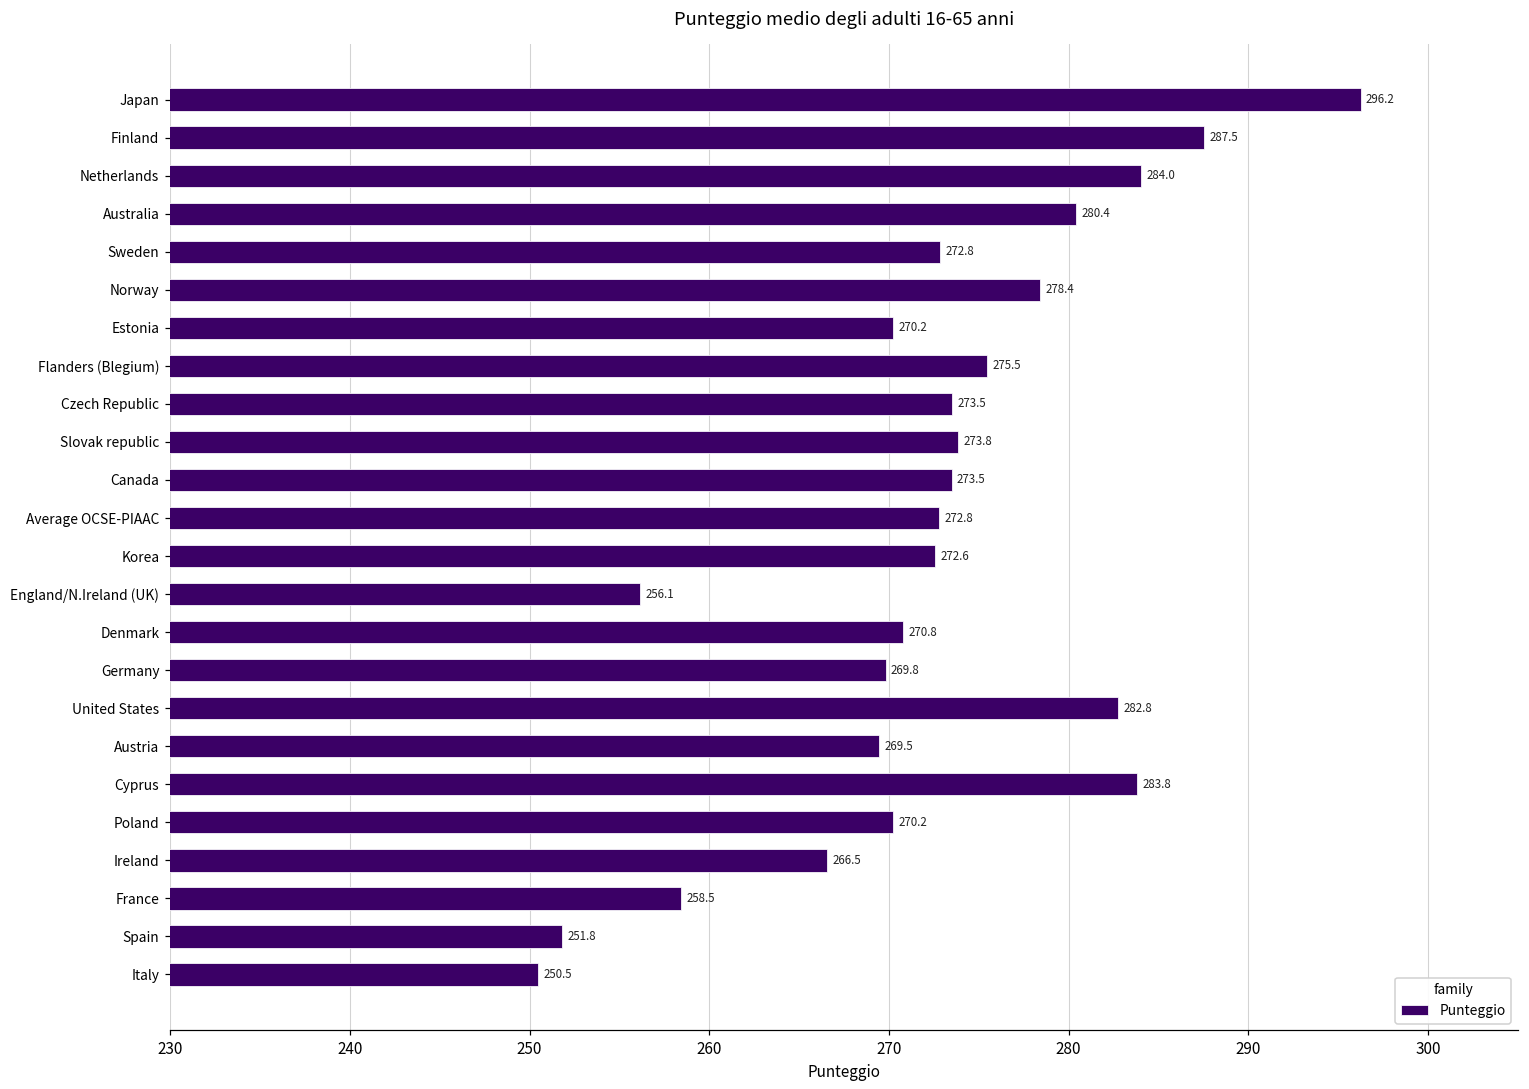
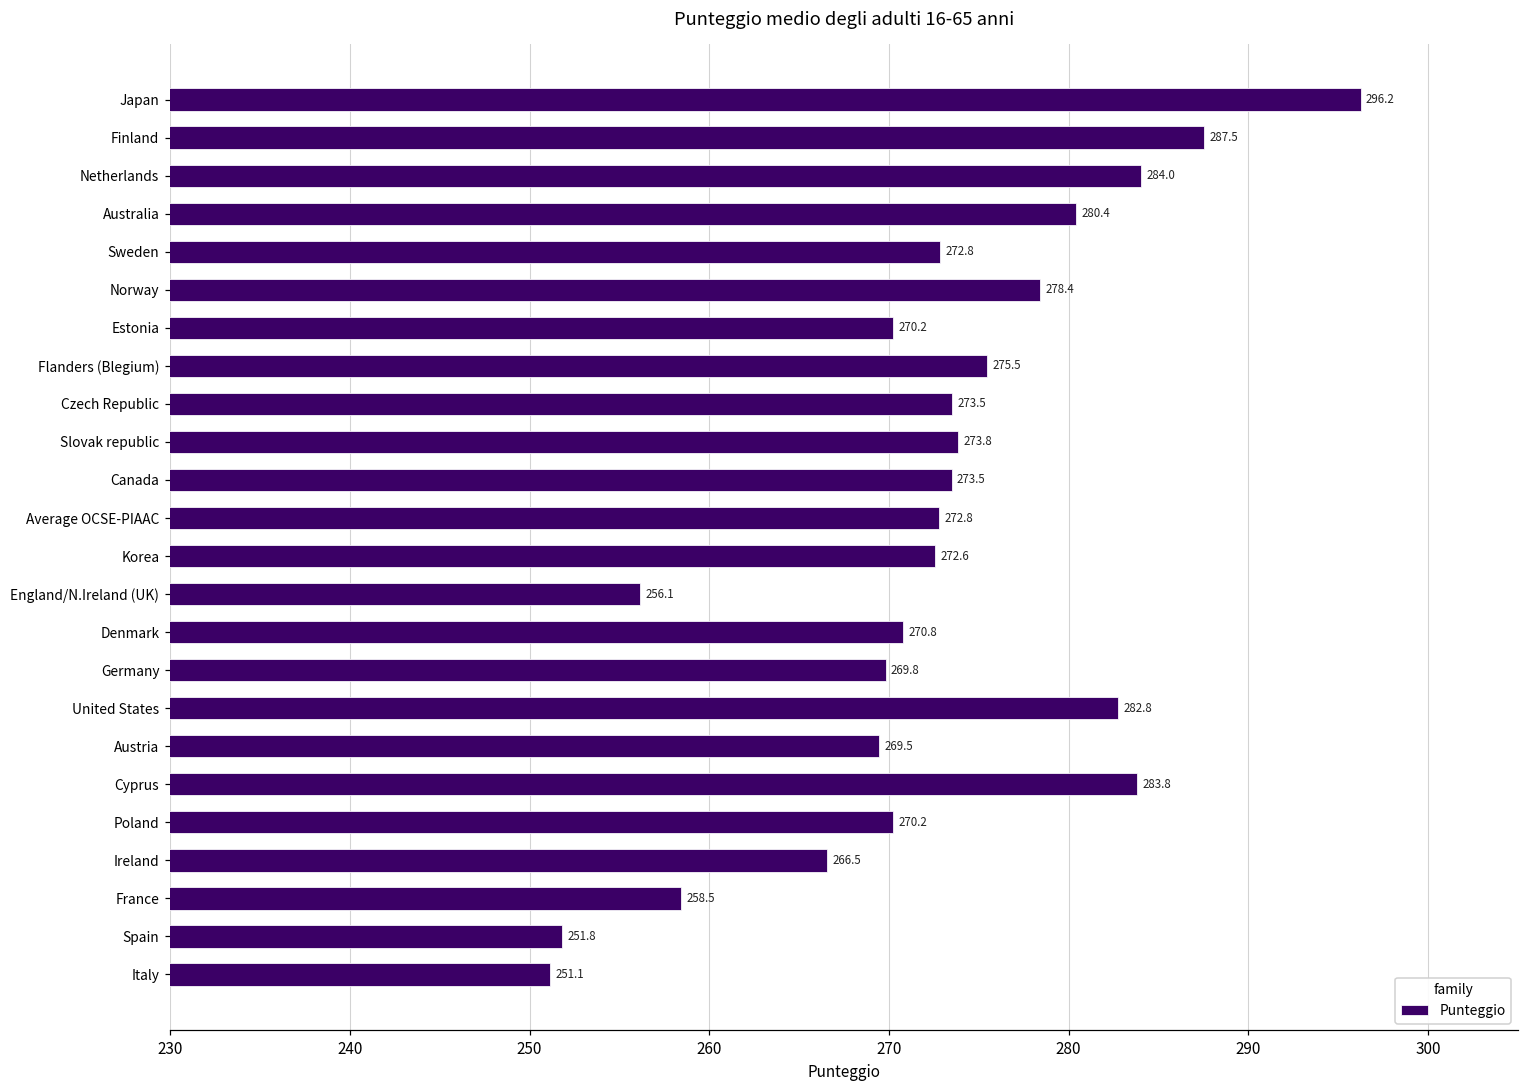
Italy: 250.5 -> 251.1
